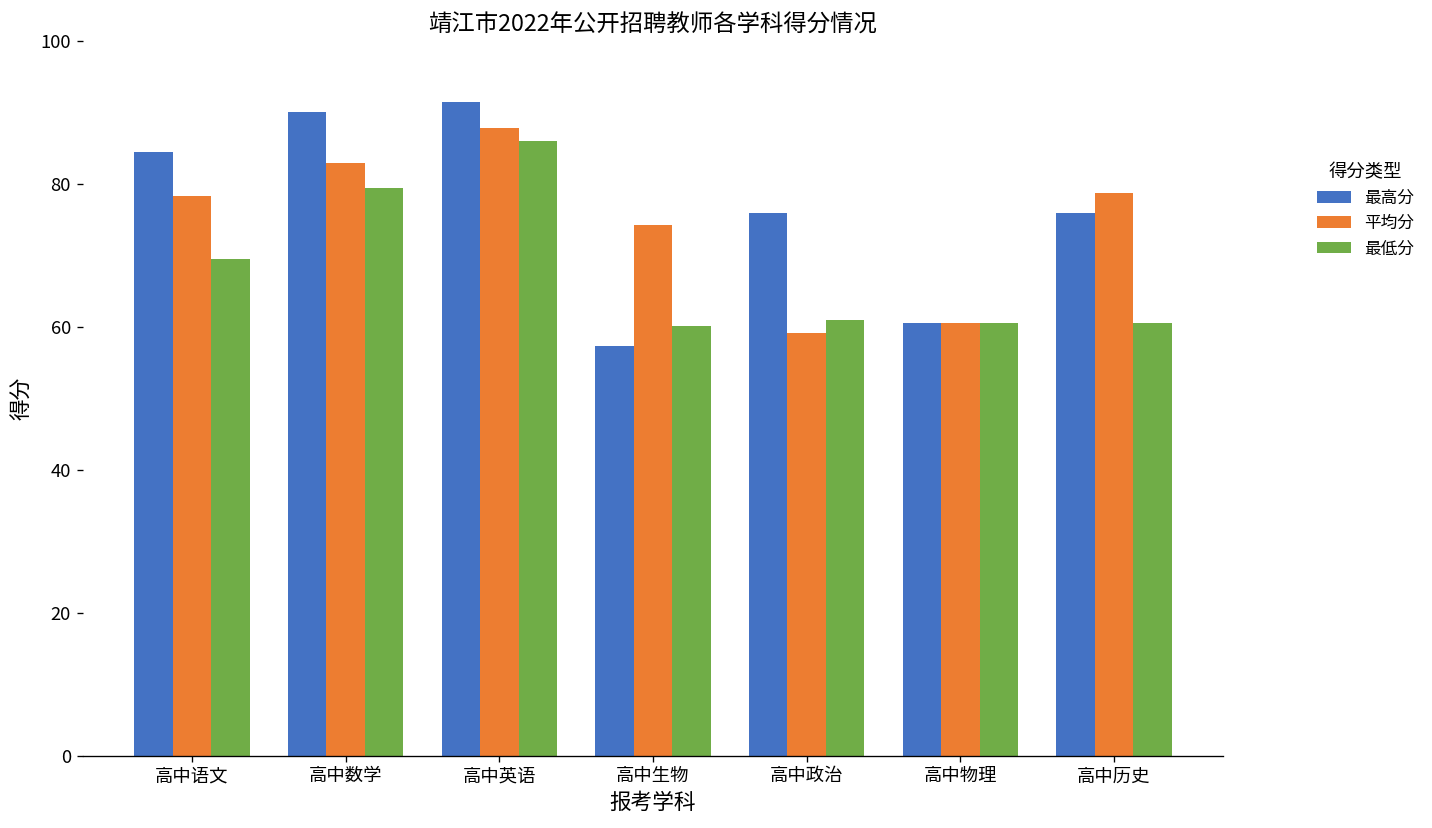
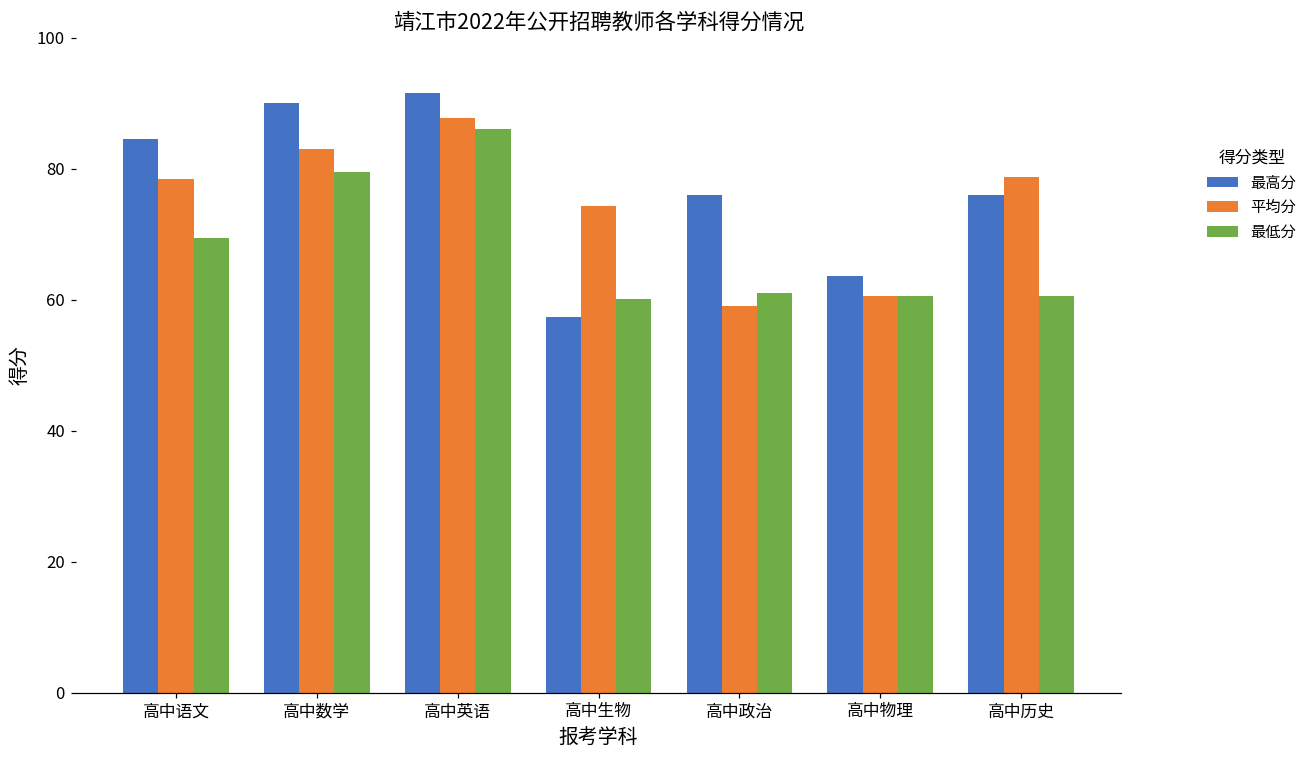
最高分, 高中物理: 61 -> 64
